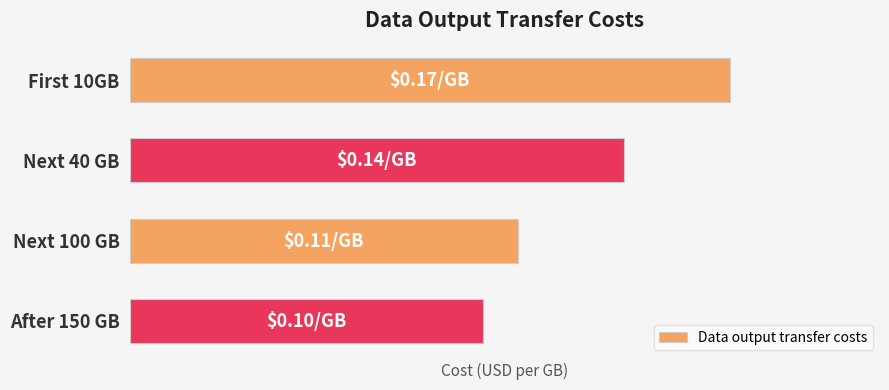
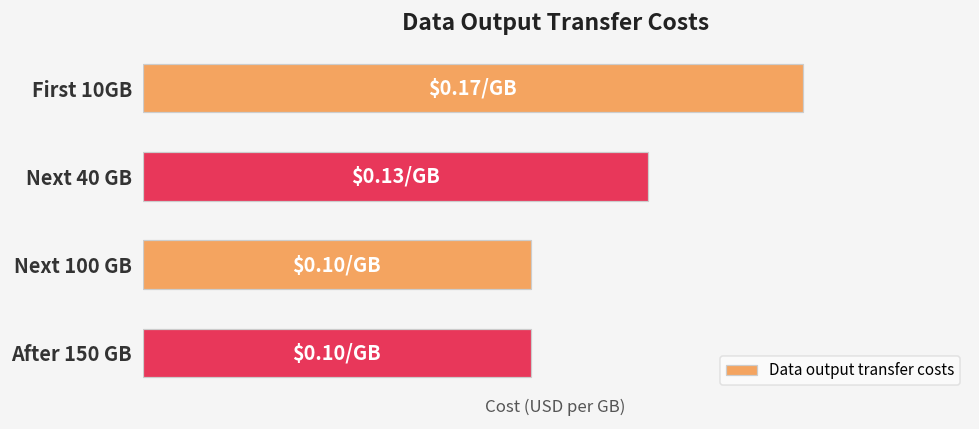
Next 40 GB: $0.14/ -> $0.13/
Next 100 GB: $0.11/ -> $0.10/
